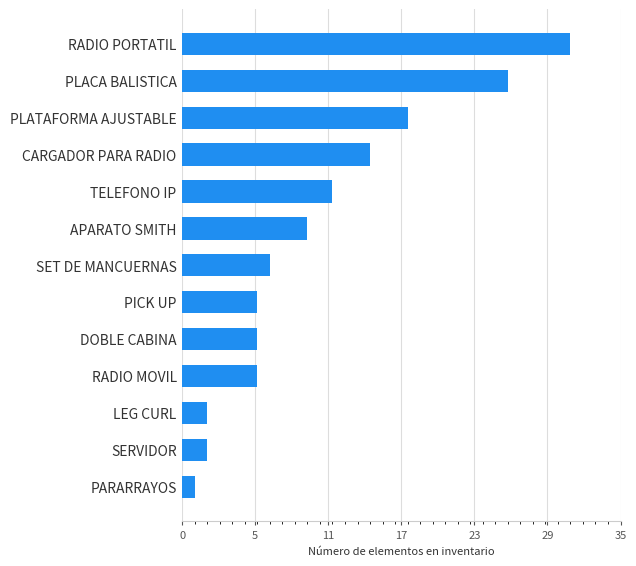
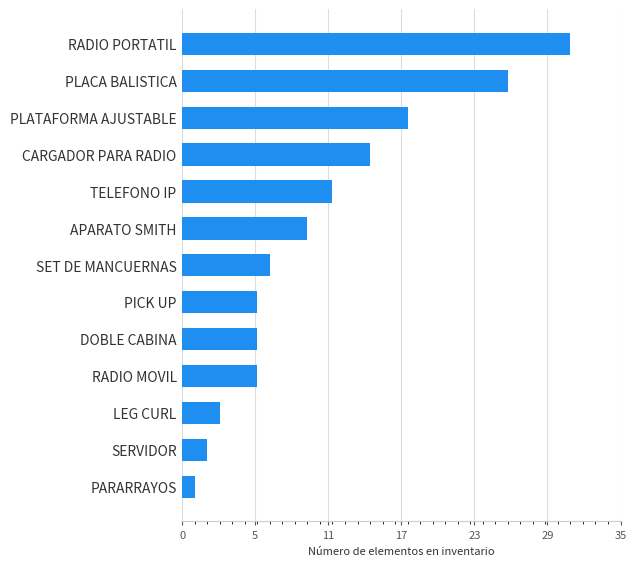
LEG CURL: 2 -> 3
